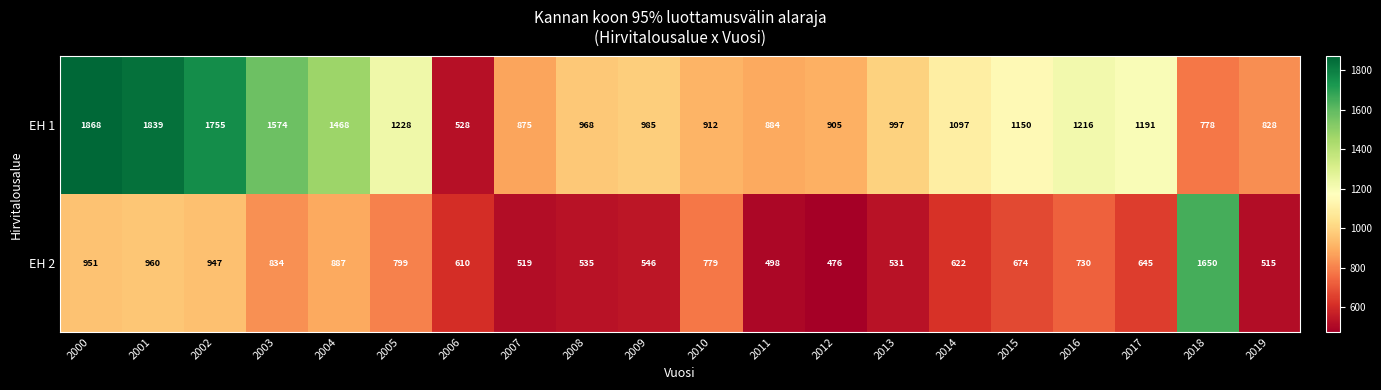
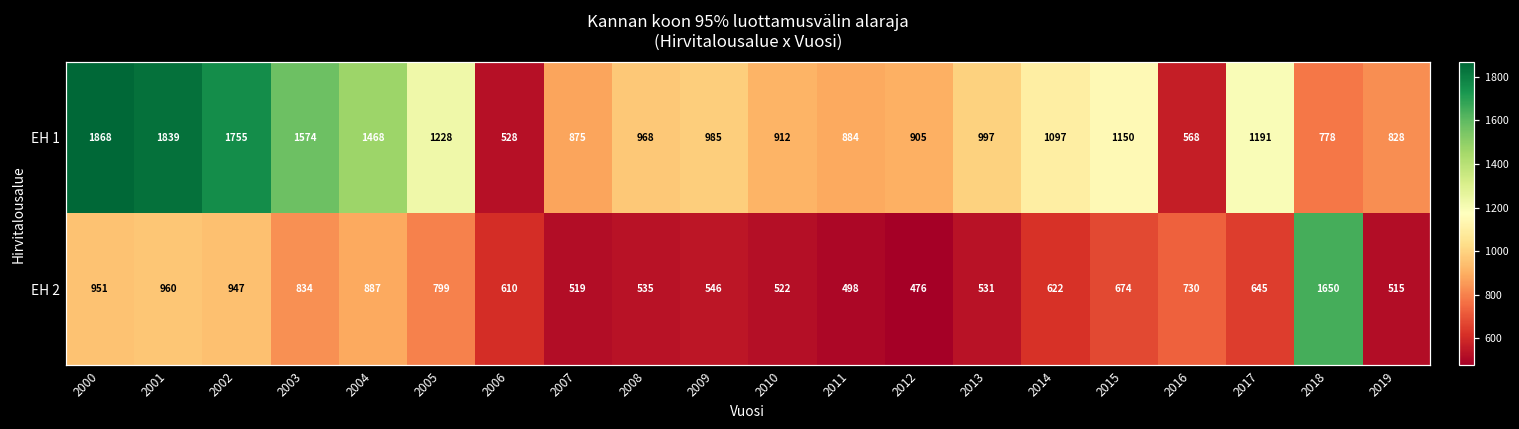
EH 1, 2016: 1216 -> 568
EH 2, 2010: 779 -> 522
